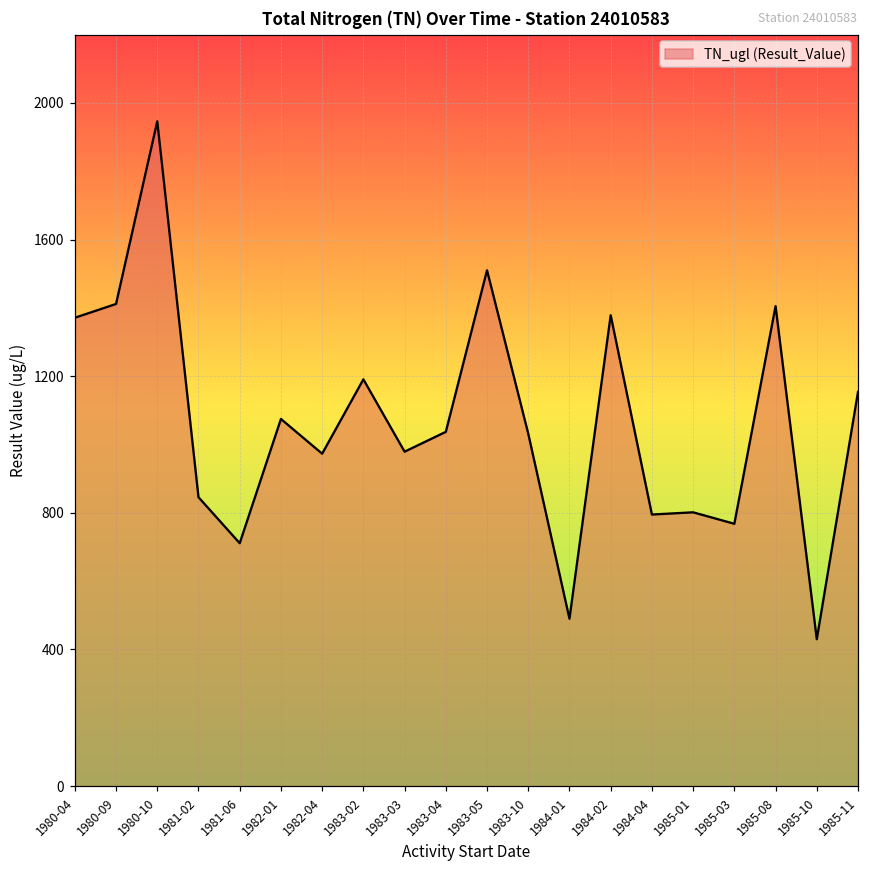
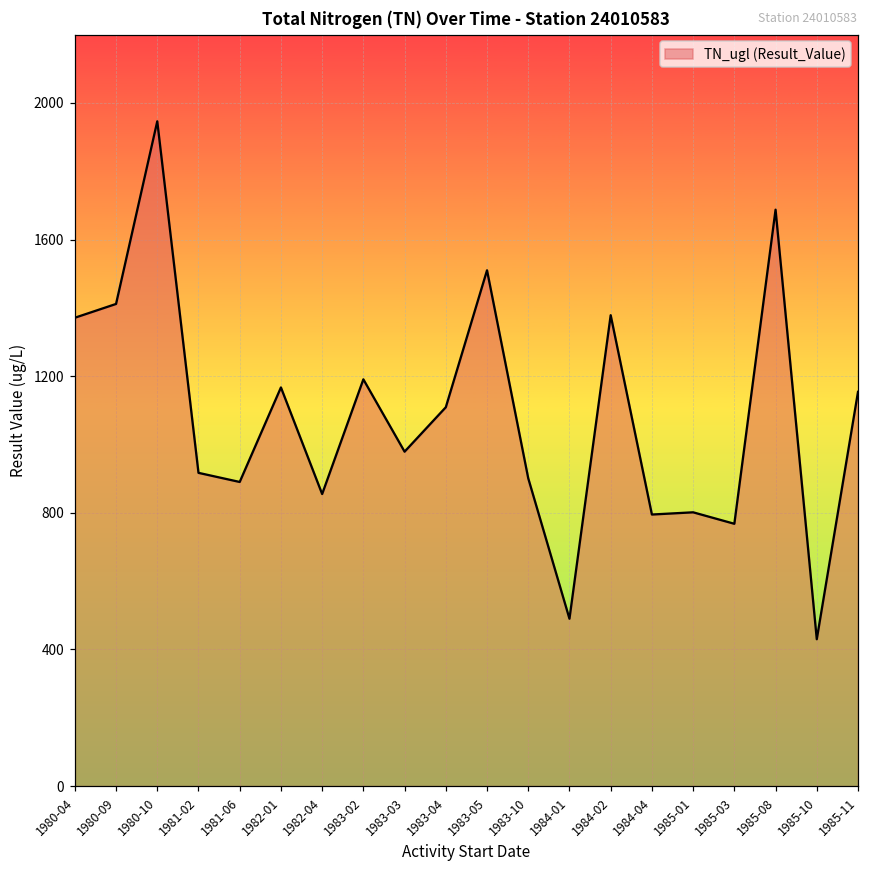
1981-02: 850 -> 920
1981-06: 710 -> 890
1982-01: 1070 -> 1170
1982-04: 970 -> 860
1983-04: 1040 -> 1110
1983-10: 1030 -> 900
1985-08: 1410 -> 1690
